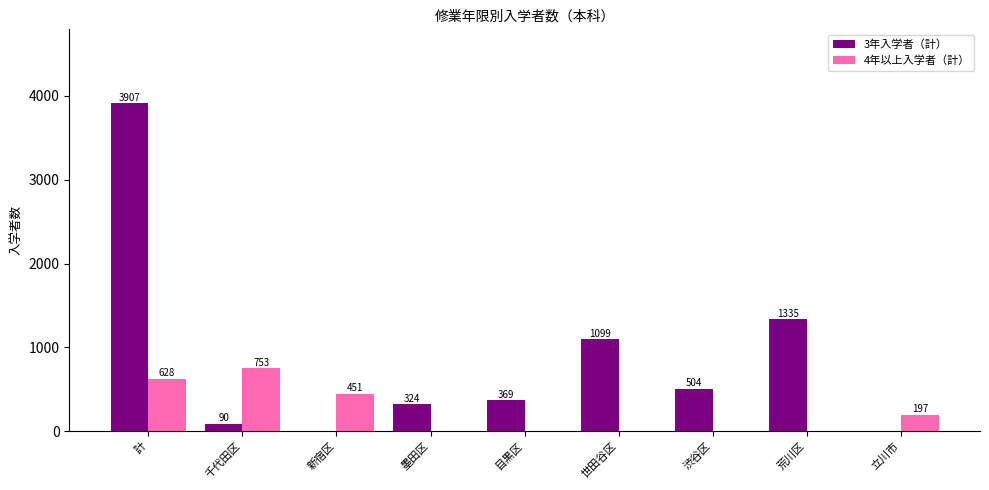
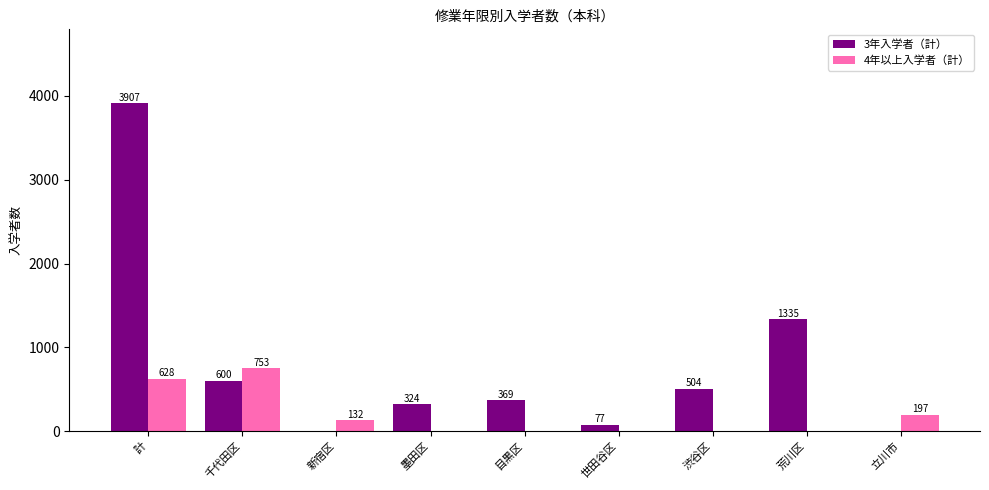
3年入学者（計）, 千代田区: 90 -> 600
4年以上入学者（計）, 新宿区: 451 -> 132
3年入学者（計）, 世田谷区: 1099 -> 77
